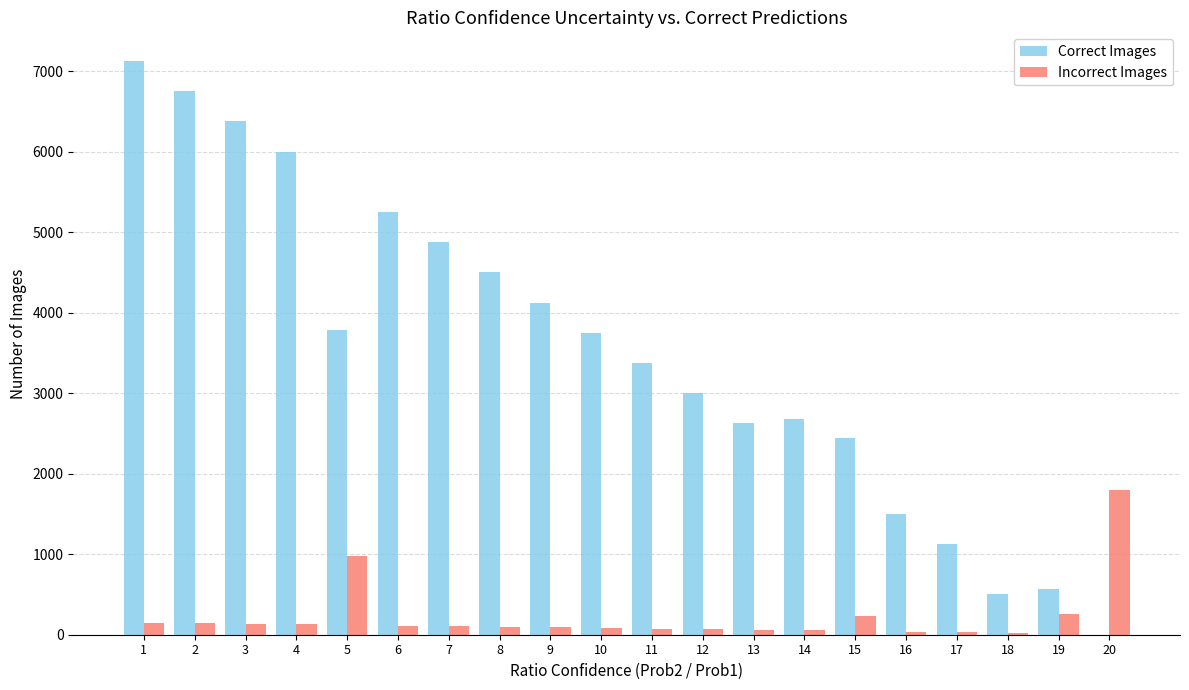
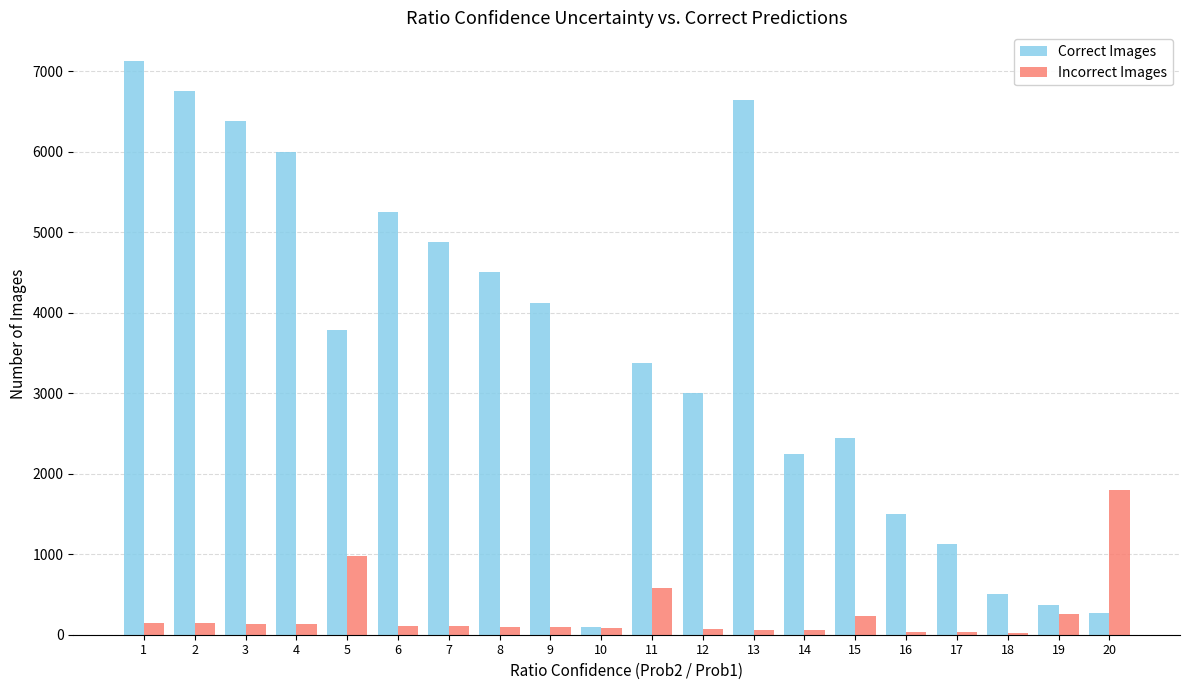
Correct Images, 10: 3800 -> 100
Incorrect Images, 11: 100 -> 600
Correct Images, 13: 2600 -> 6600
Correct Images, 14: 2700 -> 2300
Correct Images, 19: 600 -> 400
Correct Images, 20: 0 -> 300
